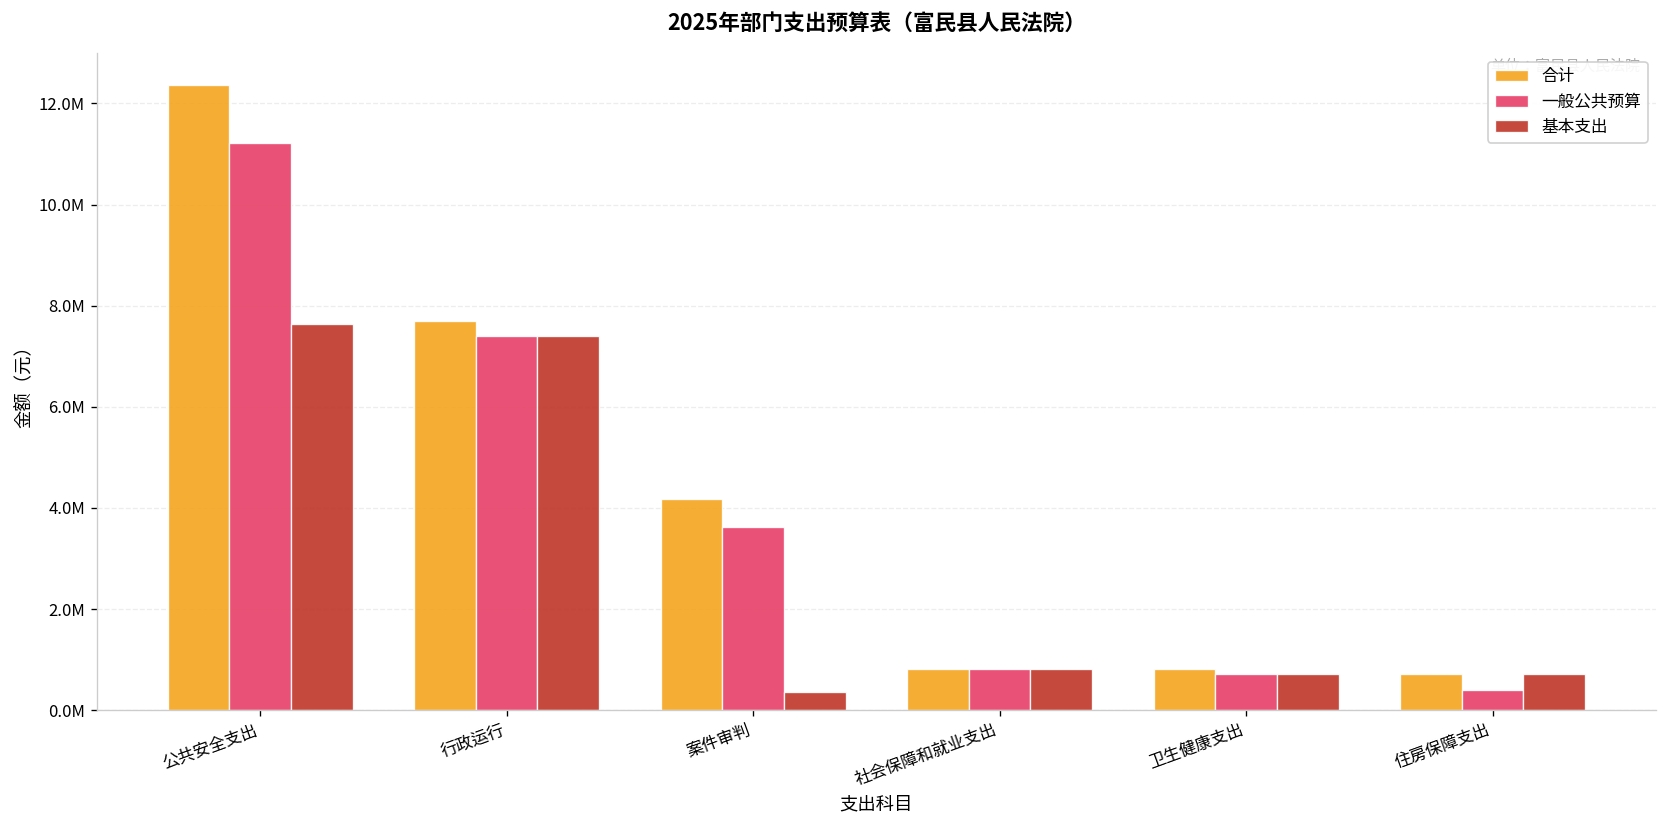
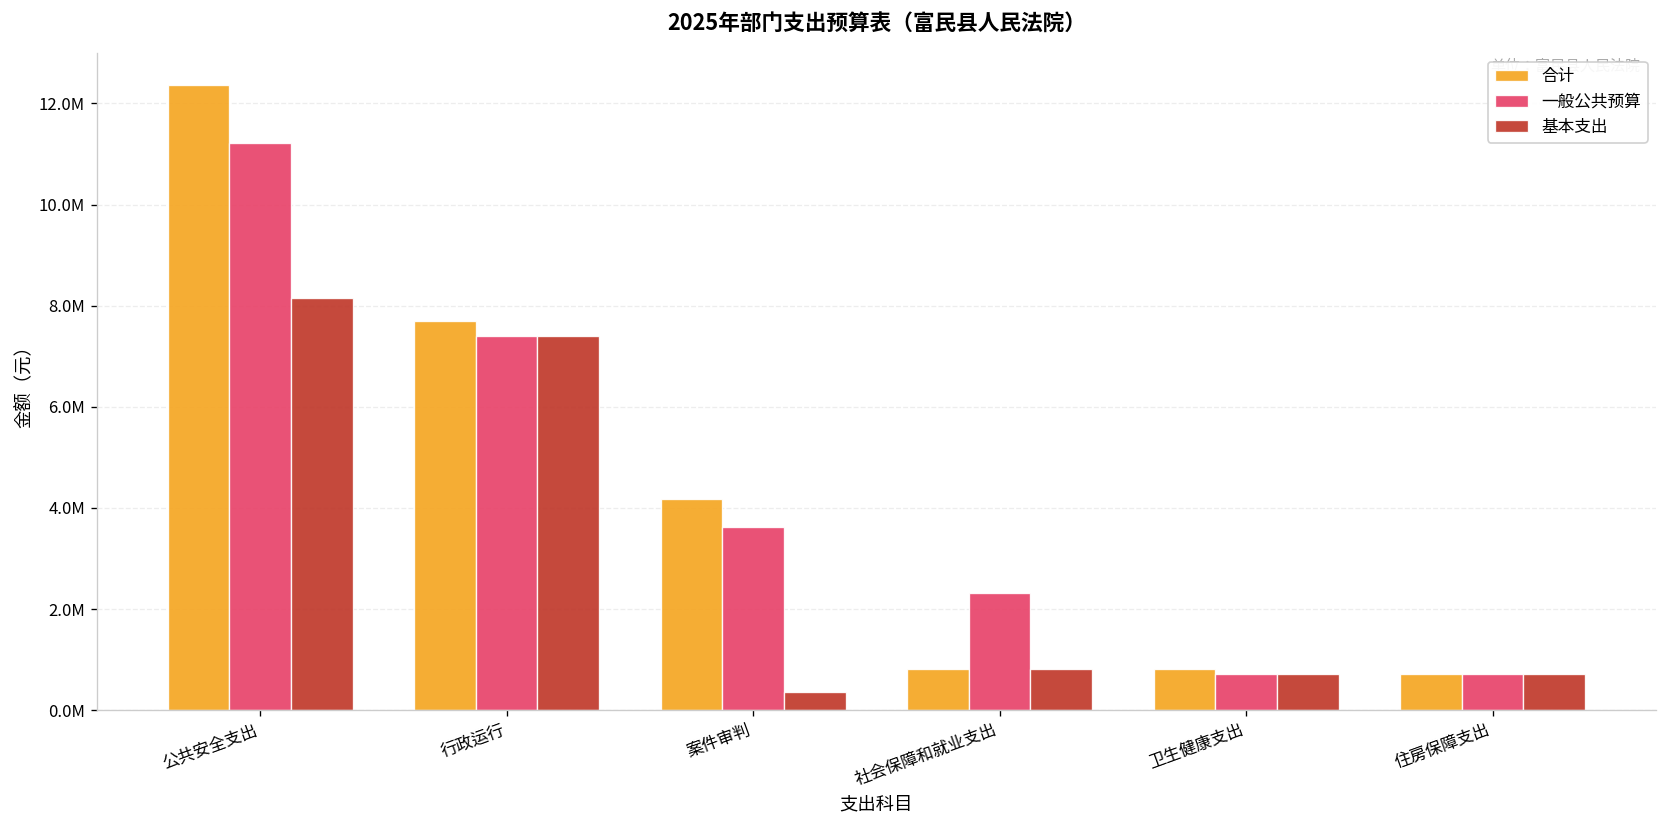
基本支出, 公共安全支出: 7600000 -> 8200000
一般公共预算, 社会保障和就业支出: 800000 -> 2300000
一般公共预算, 住房保障支出: 400000 -> 700000
